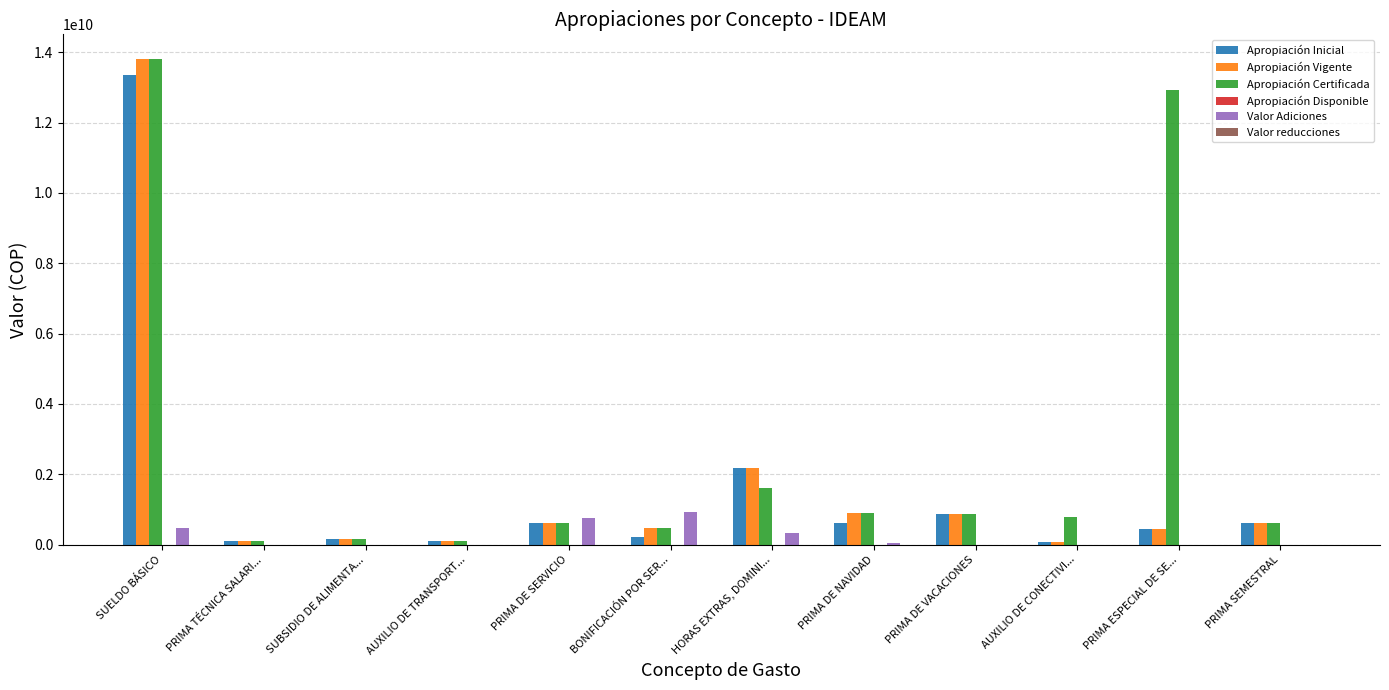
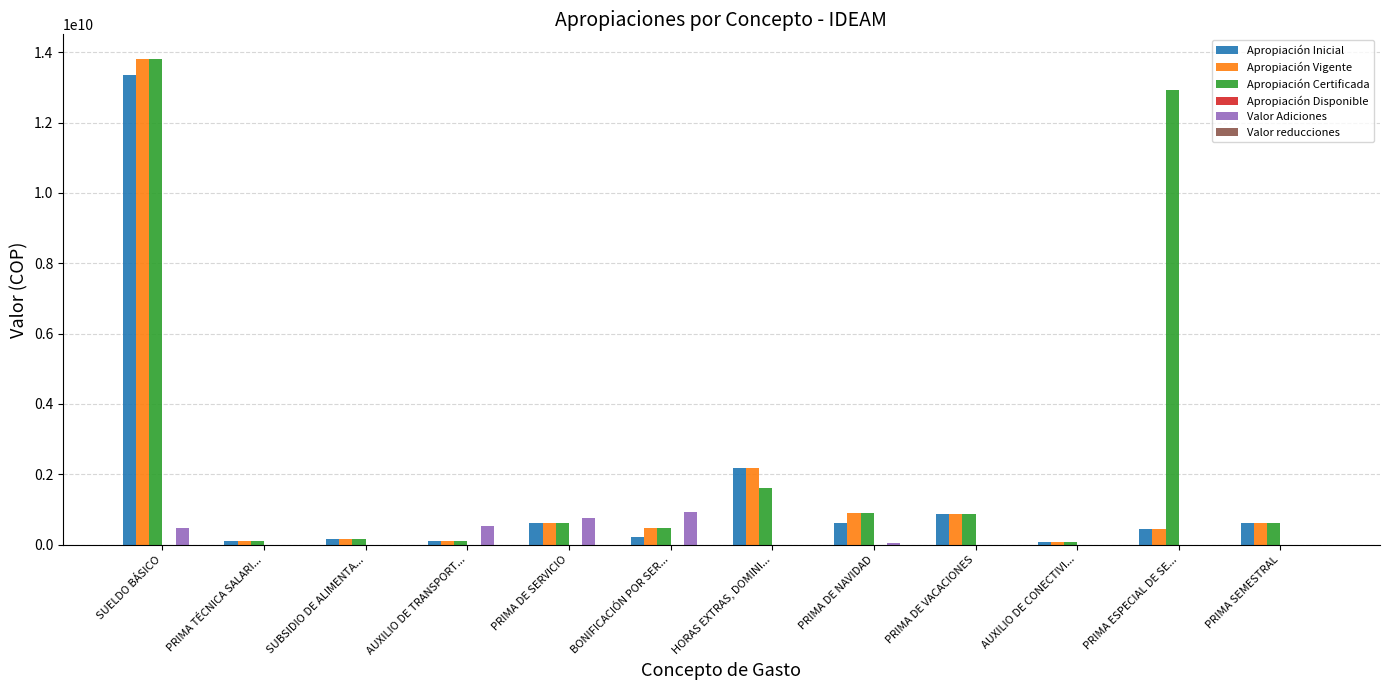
Valor Adiciones, AUXILIO DE TRANSPORT...: 0 -> 500000000
Valor Adiciones, HORAS EXTRAS, DOMINI...: 300000000 -> 0
Apropiación Certificada, AUXILIO DE CONECTIVI...: 800000000 -> 100000000
